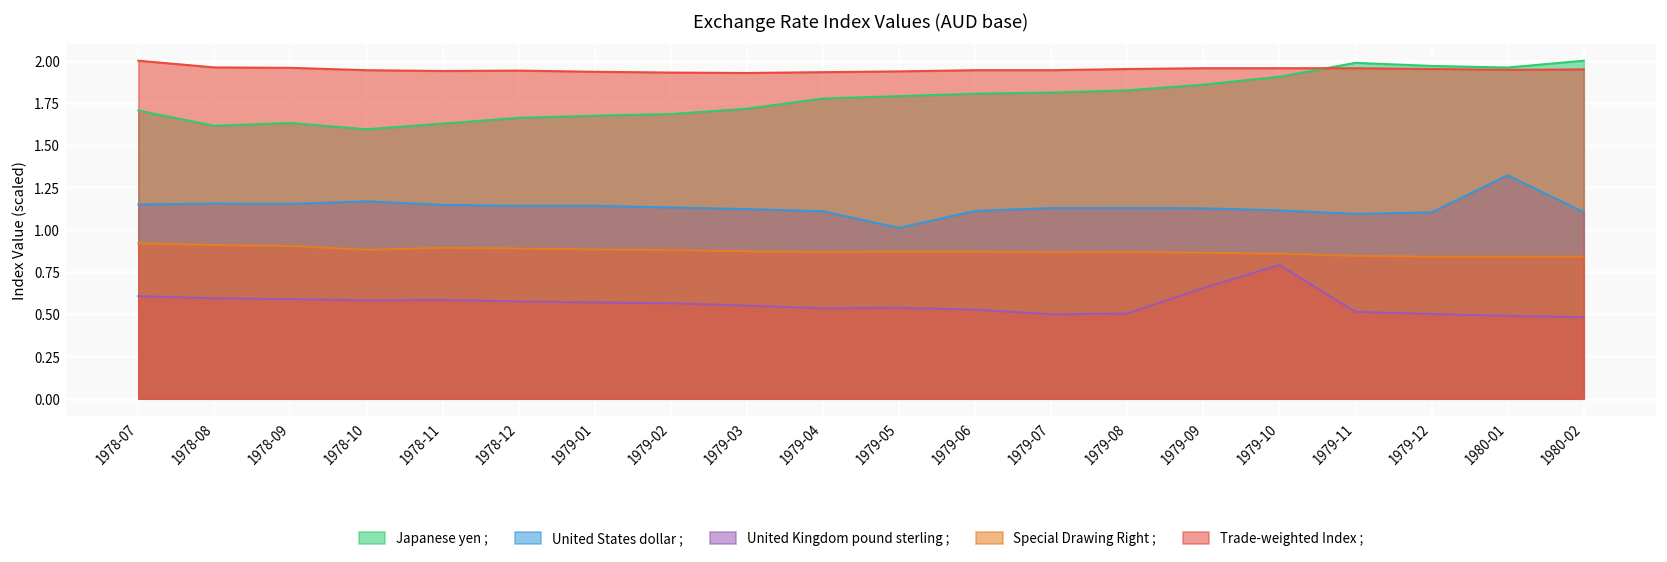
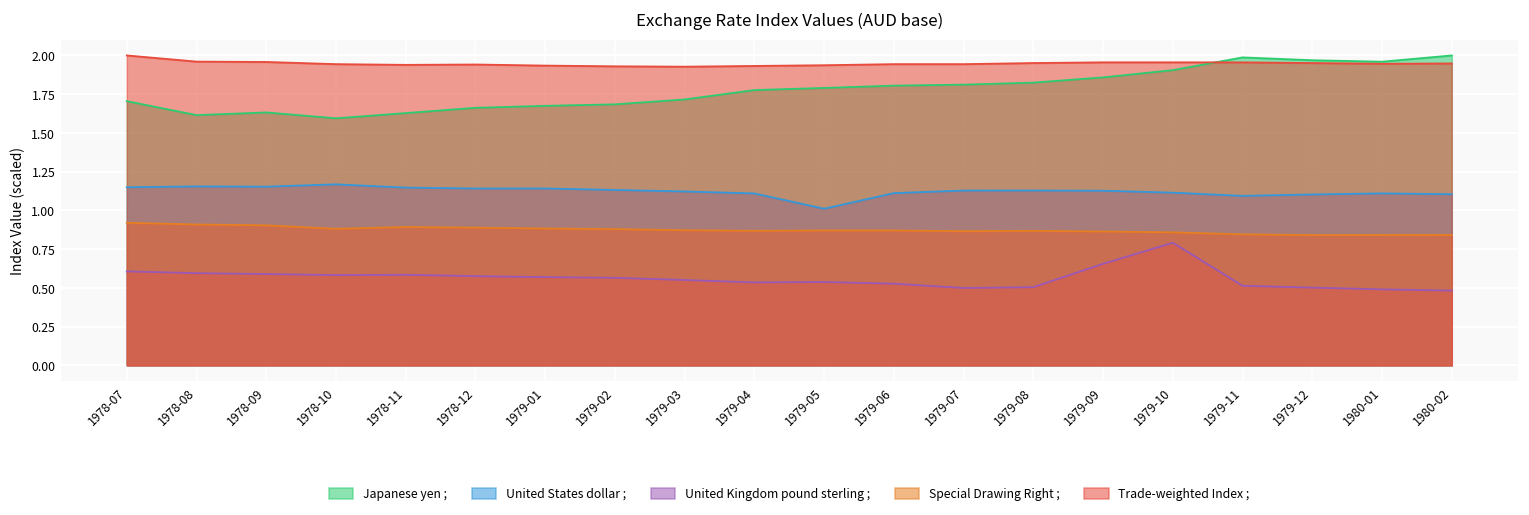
United States dollar ;, 1980-01: 1.32 -> 1.11
